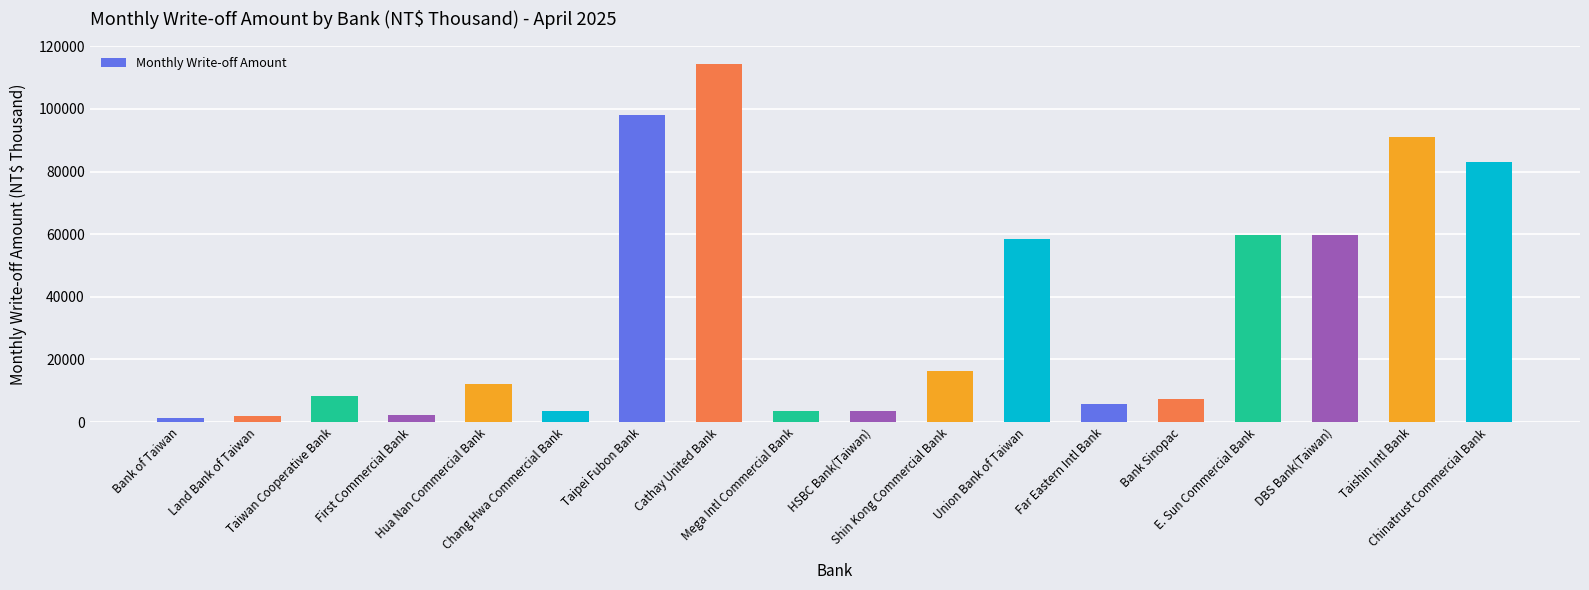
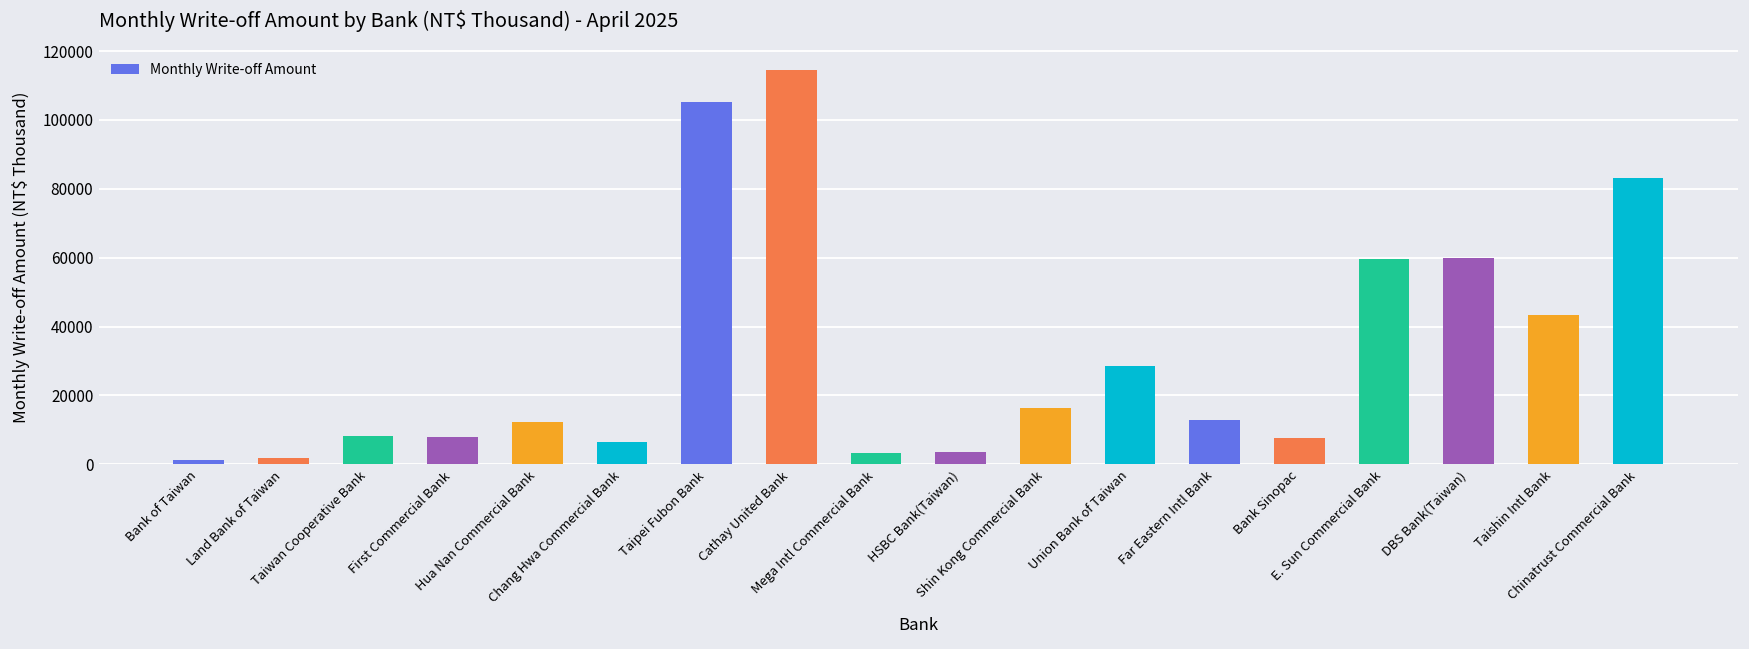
First Commercial Bank: 2000 -> 8000
Chang Hwa Commercial Bank: 3000 -> 7000
Taipei Fubon Bank: 98000 -> 105000
Union Bank of Taiwan: 59000 -> 29000
Far Eastern Intl Bank: 6000 -> 13000
Taishin Intl Bank: 91000 -> 43000
